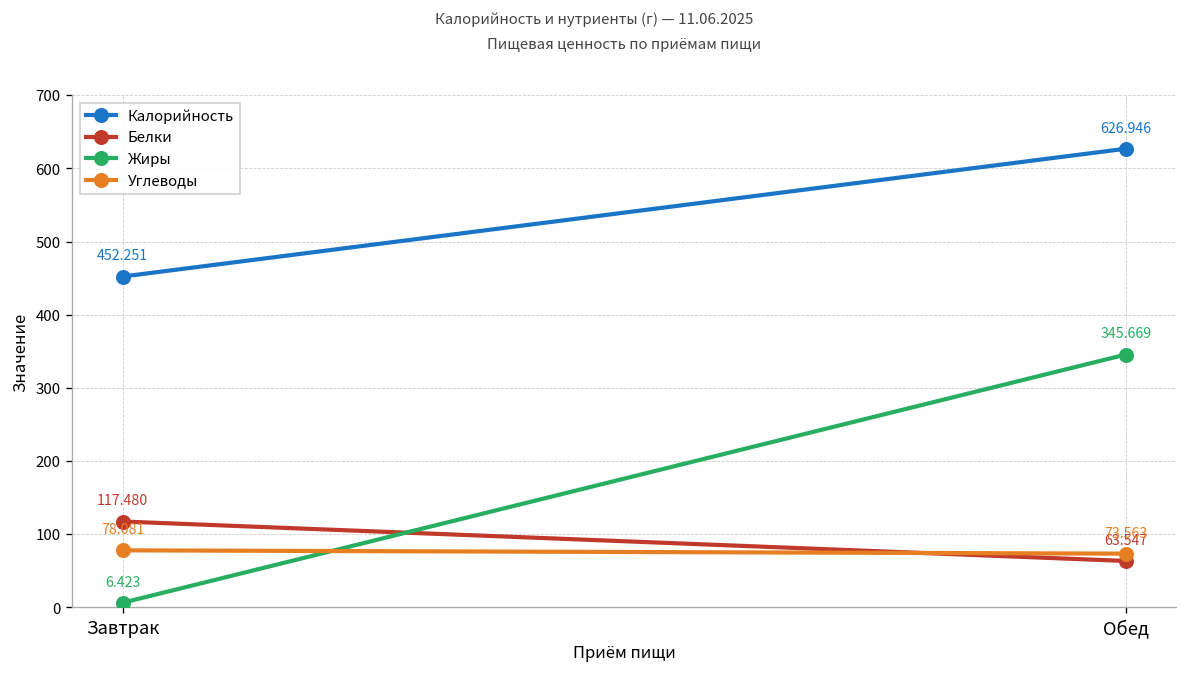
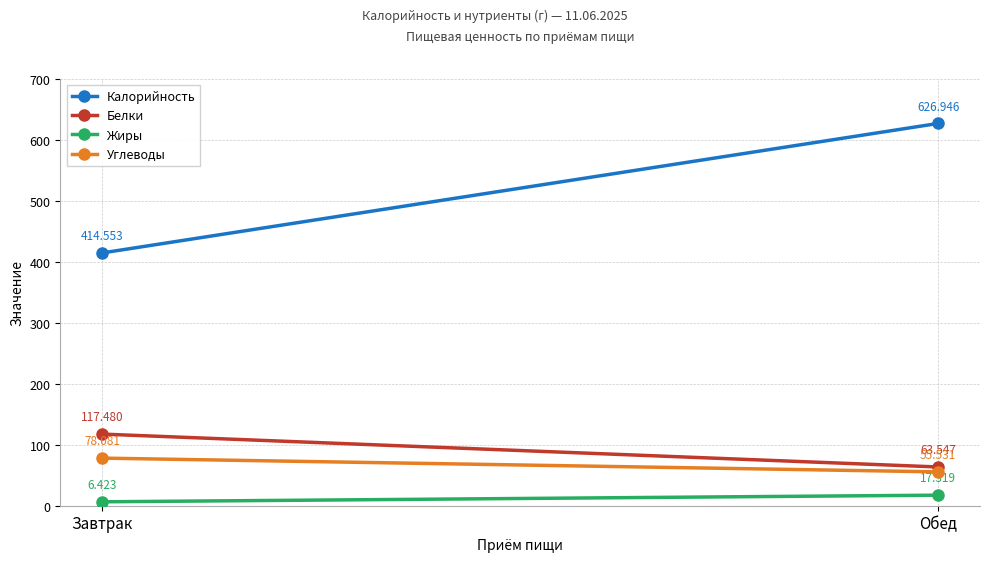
Калорийность, Завтрак: 452.251 -> 414.553
Жиры, Обед: 345.669 -> 17.319
Углеводы, Обед: 73.563 -> 55.531
